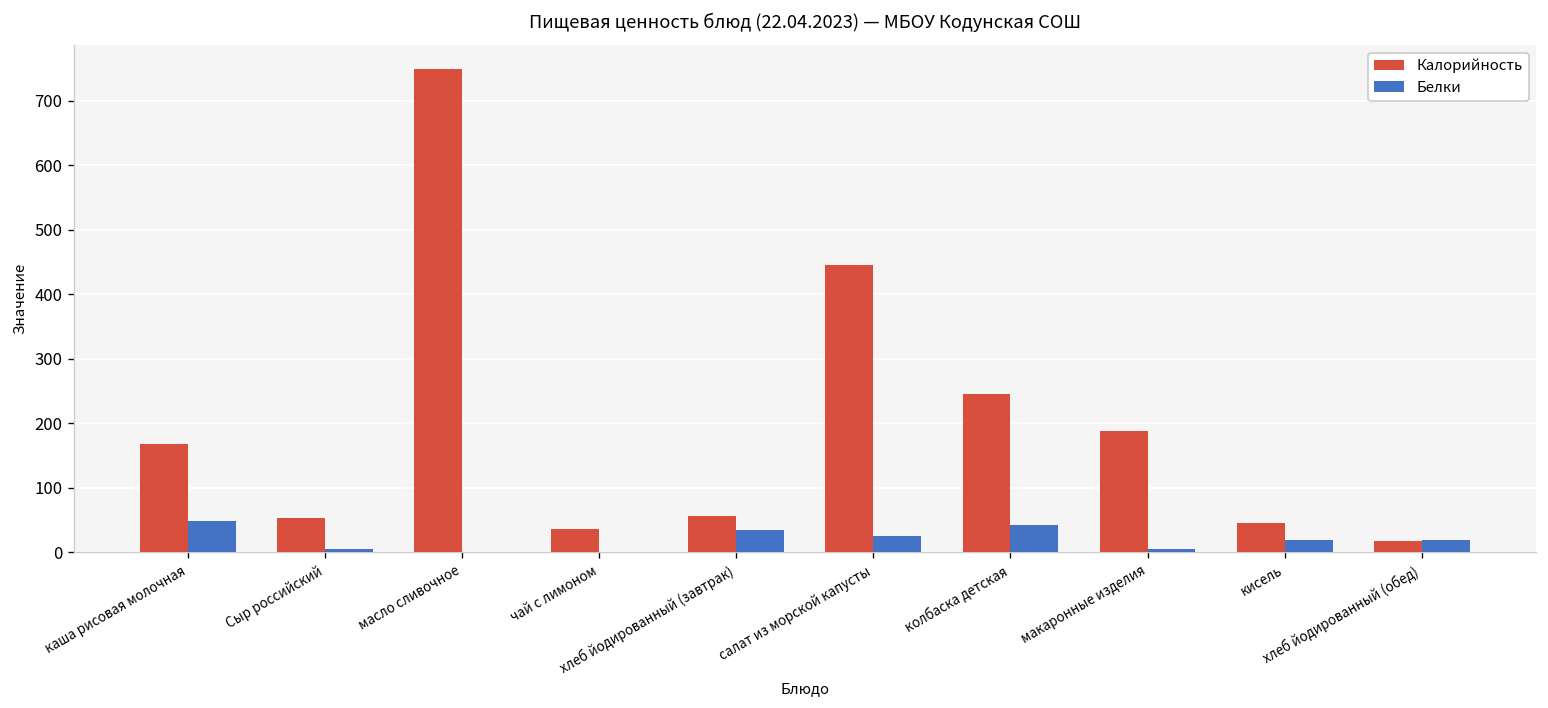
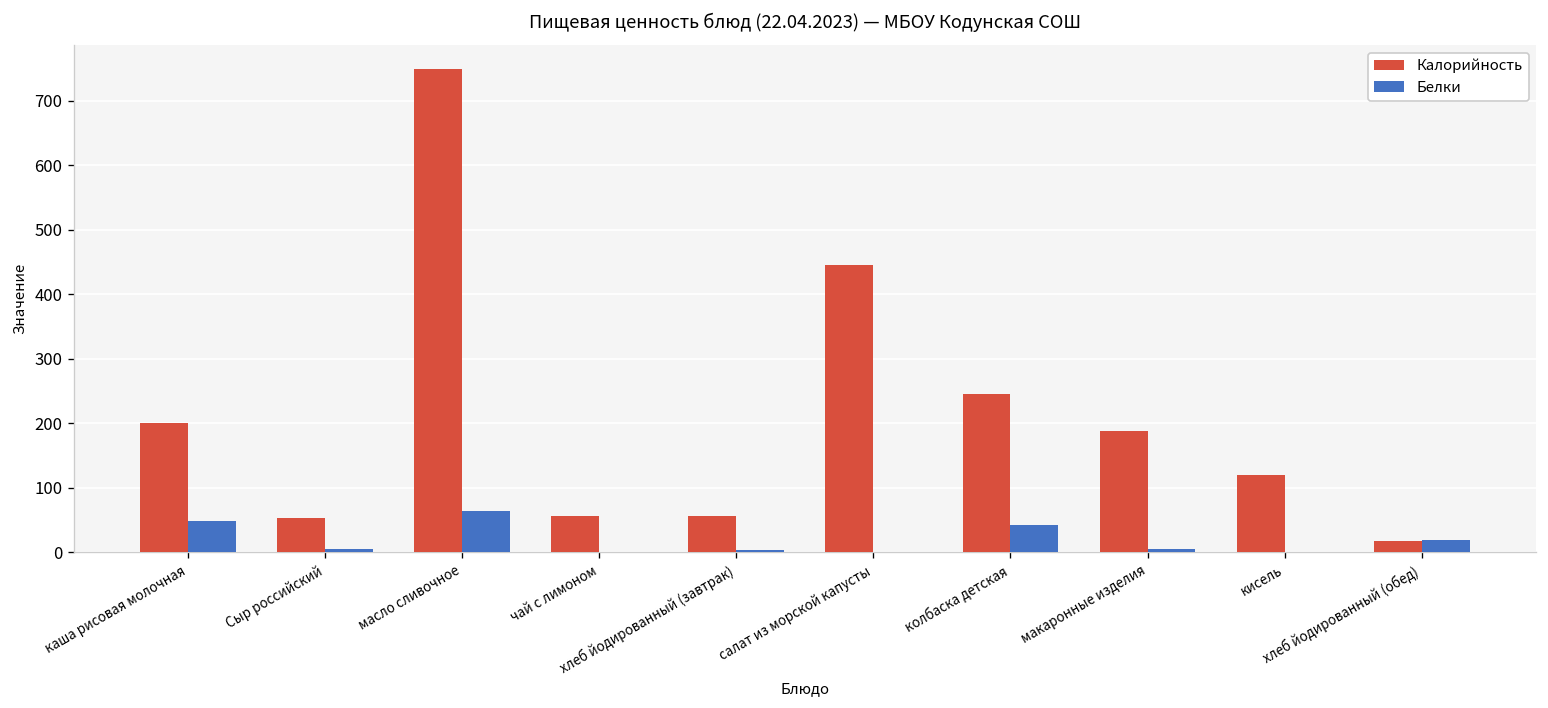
Калорийность, каша рисовая молочная: 170 -> 200
Белки, масло сливочное: 0 -> 60
Калорийность, чай с лимоном: 40 -> 60
Белки, хлеб йодированный (завтрак): 30 -> 0
Белки, салат из морской капусты: 30 -> 0
Калорийность, кисель: 50 -> 120
Белки, кисель: 20 -> 0
